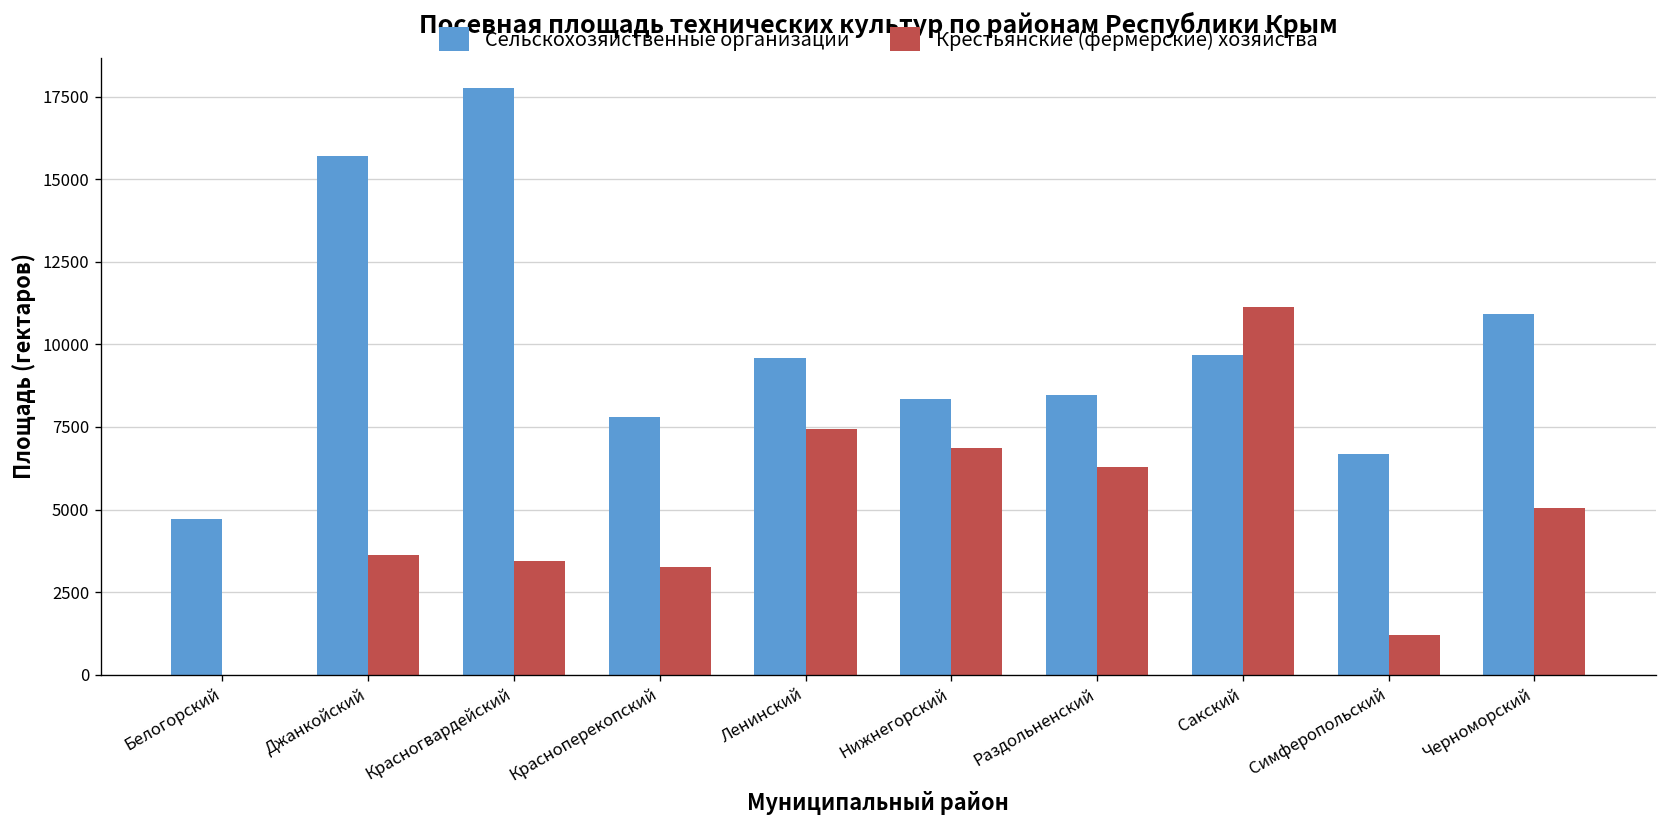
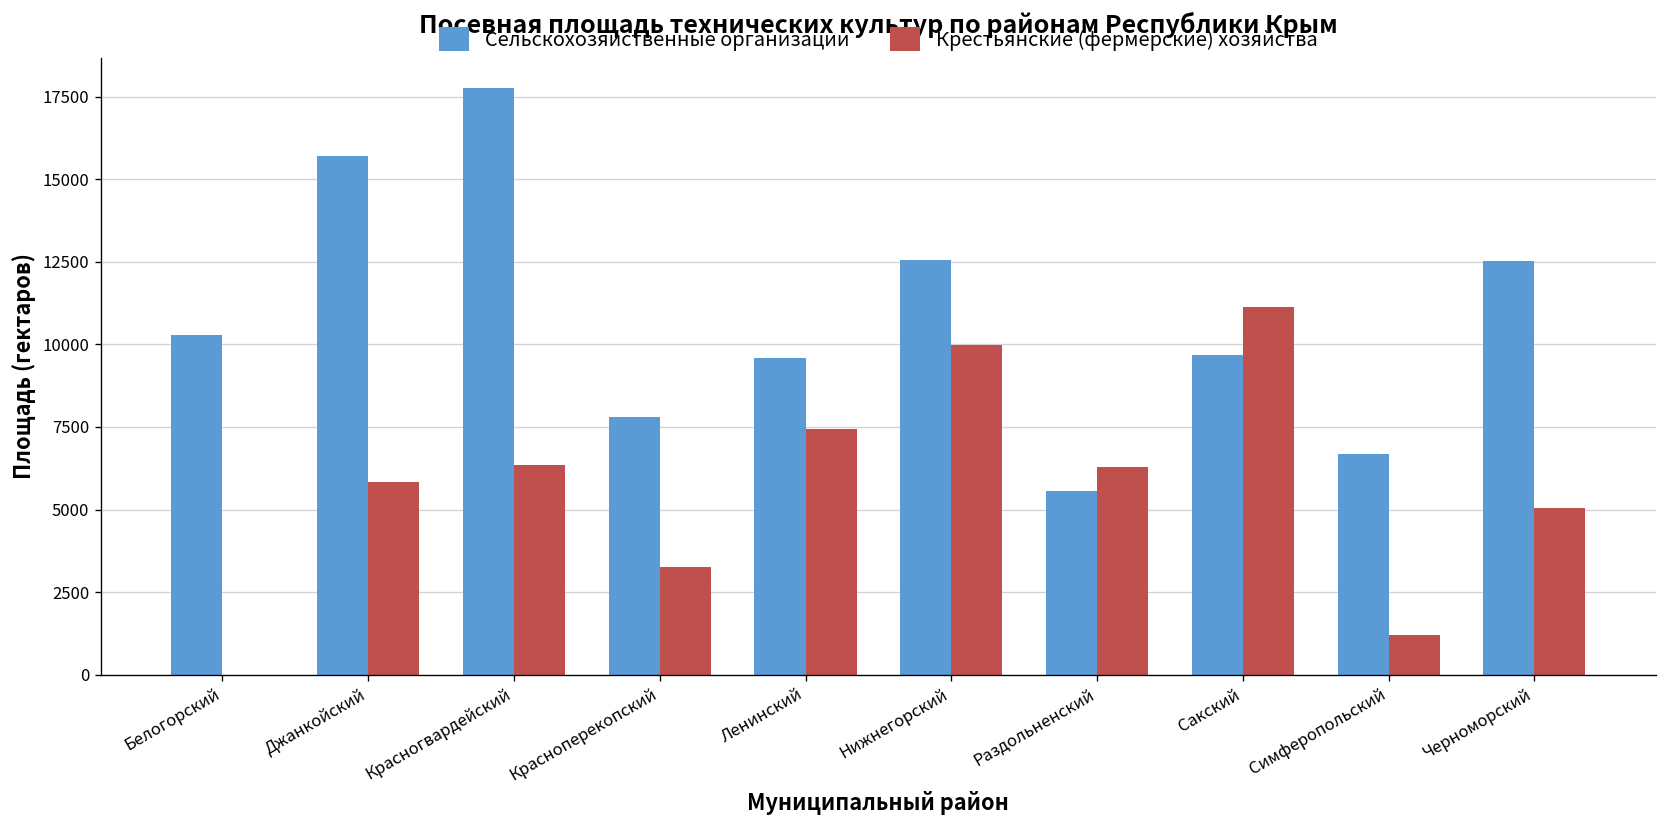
Сельскохозяйственные организации, Белогорский: 4700 -> 10300
Крестьянские (фермерские) хозяйства, Джанкойский: 3600 -> 5800
Крестьянские (фермерские) хозяйства, Красногвардейский: 3400 -> 6400
Сельскохозяйственные организации, Нижнегорский: 8300 -> 12500
Крестьянские (фермерские) хозяйства, Нижнегорский: 6900 -> 10000
Сельскохозяйственные организации, Раздольненский: 8500 -> 5500
Сельскохозяйственные организации, Черноморский: 10900 -> 12500
